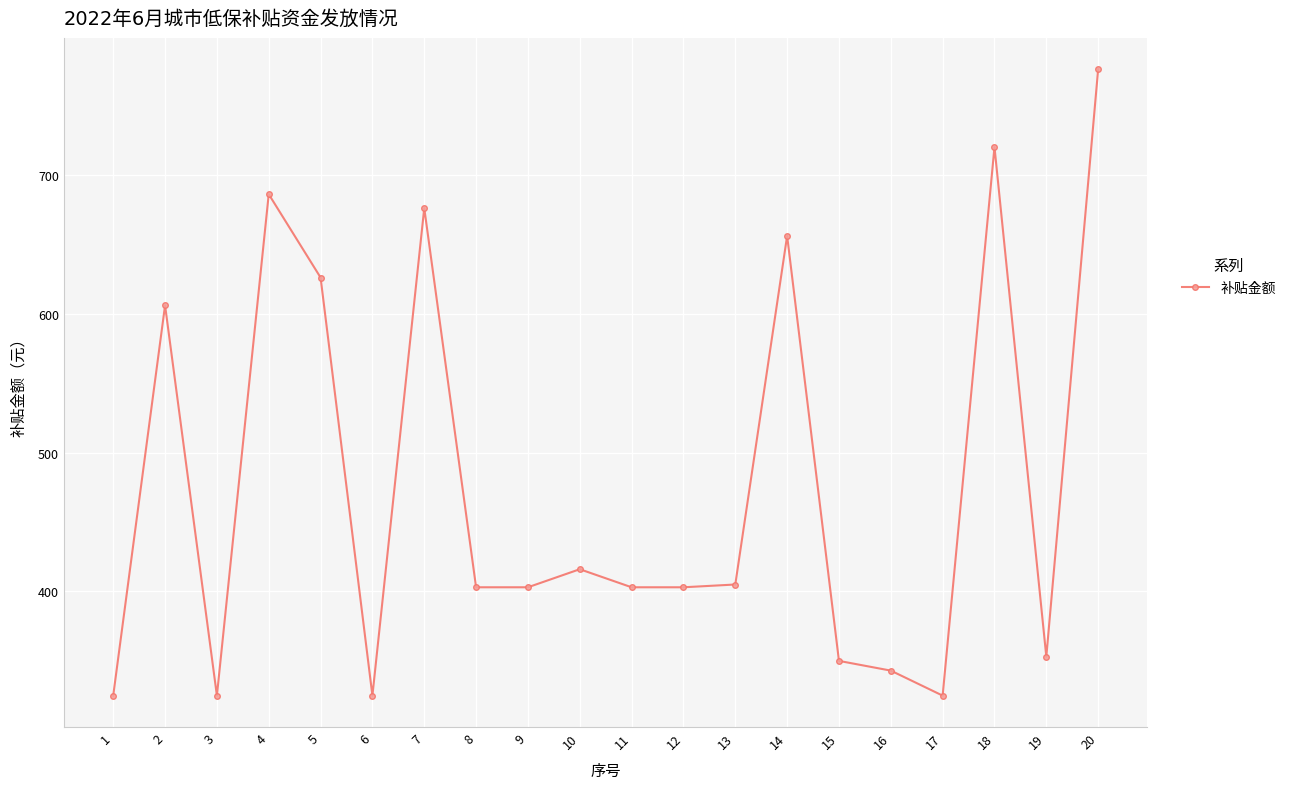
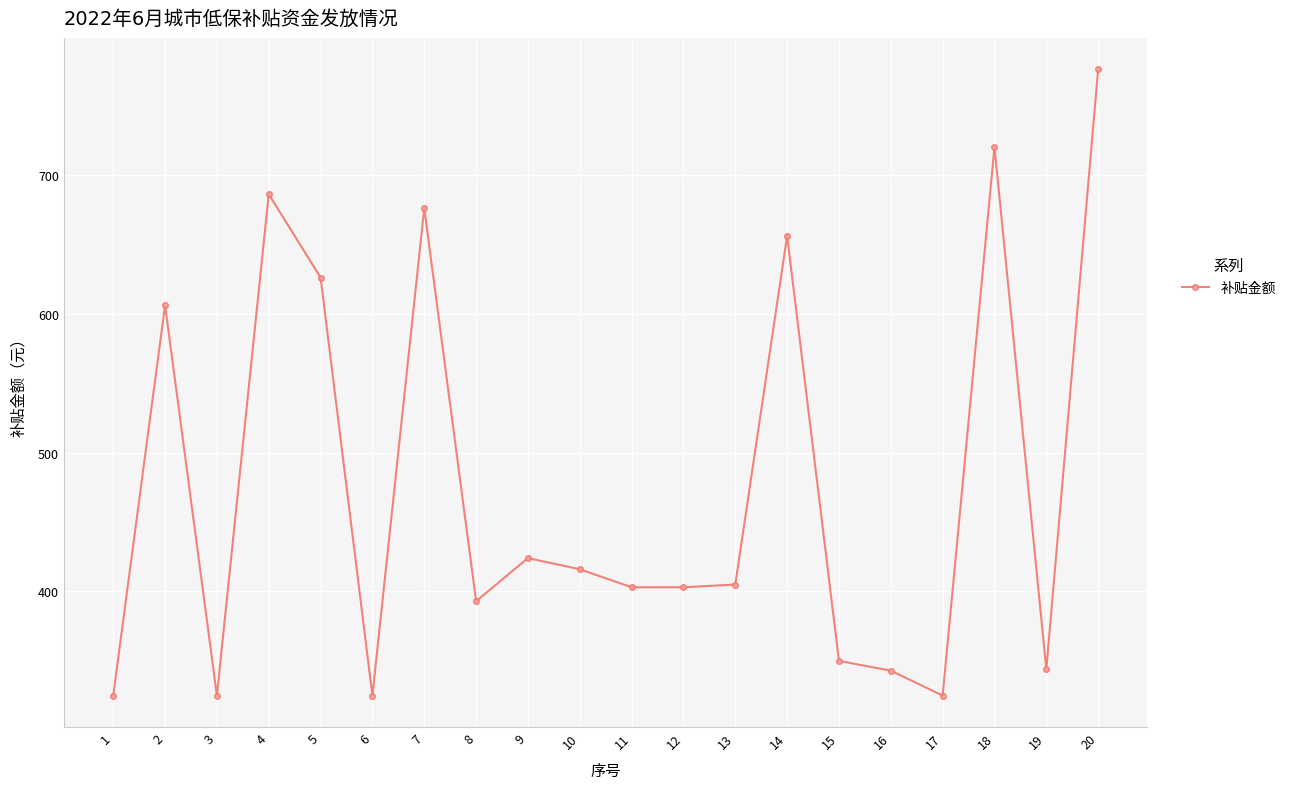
8: 403 -> 393
9: 403 -> 424
19: 353 -> 344
